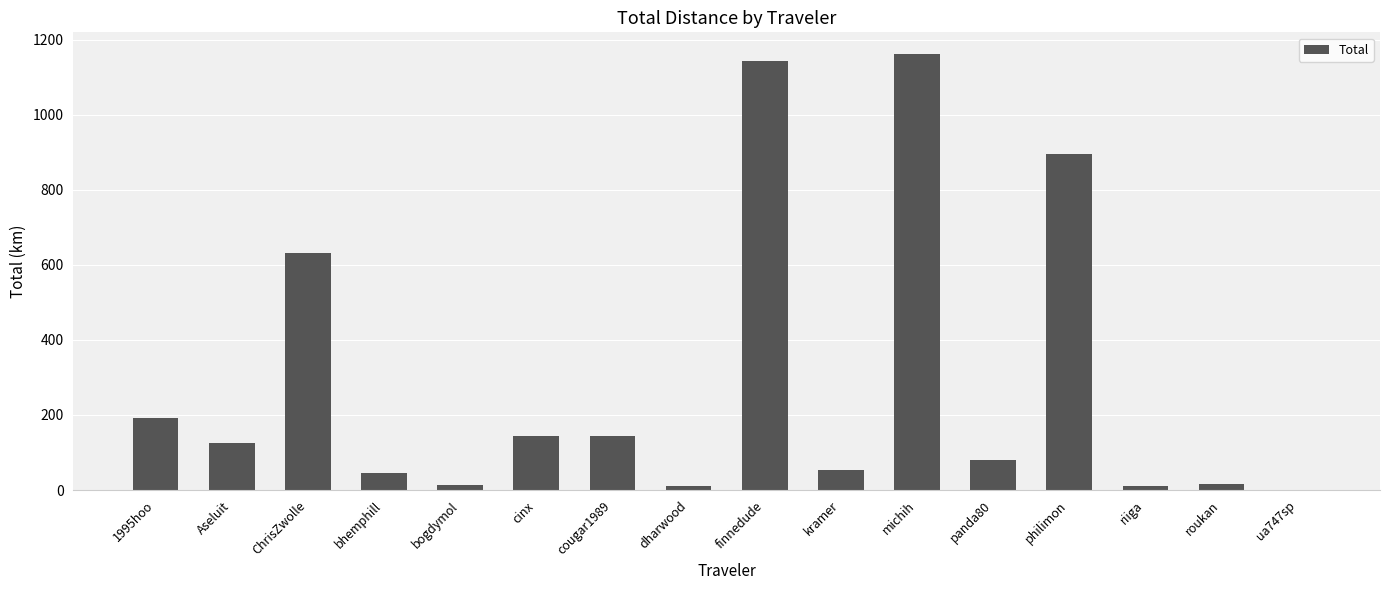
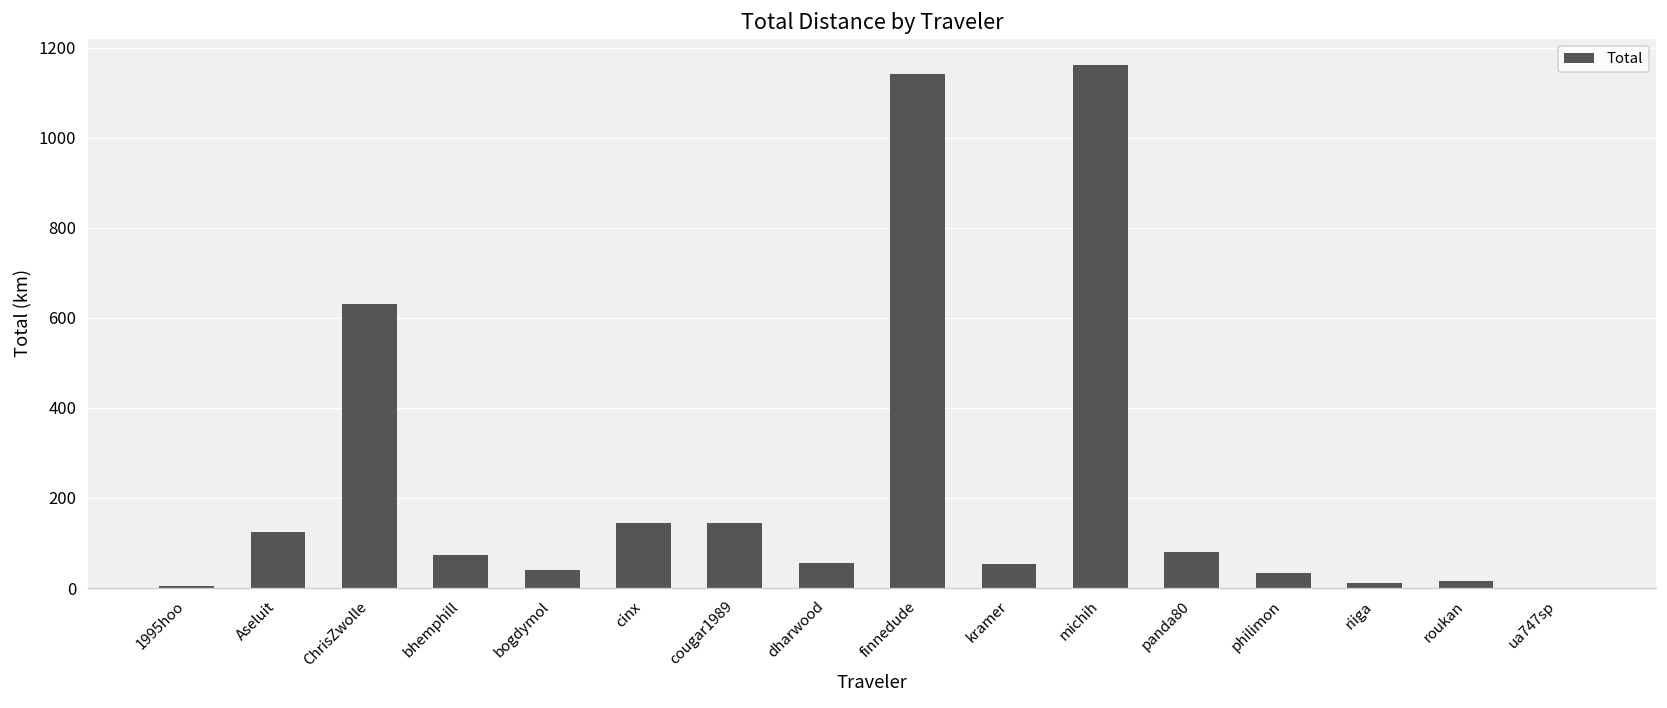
1995hoo: 190 -> 0
bhemphill: 50 -> 70
bogdymol: 10 -> 40
dharwood: 10 -> 50
philimon: 900 -> 30
